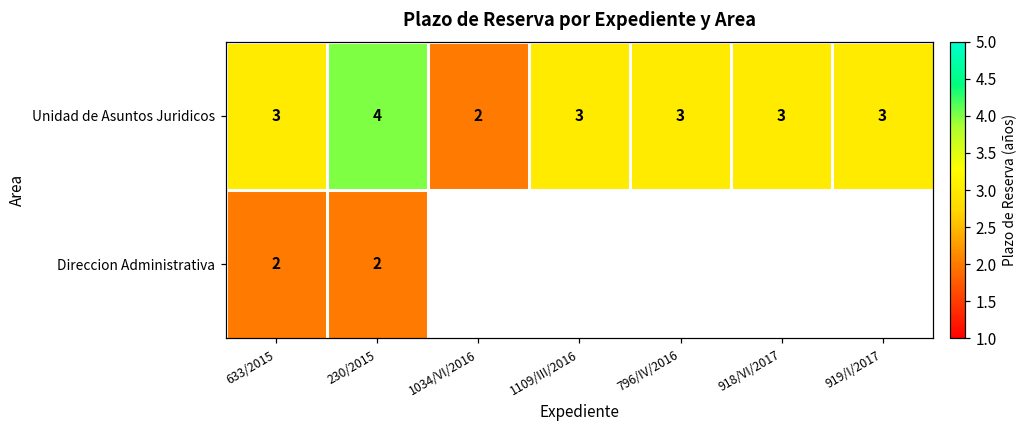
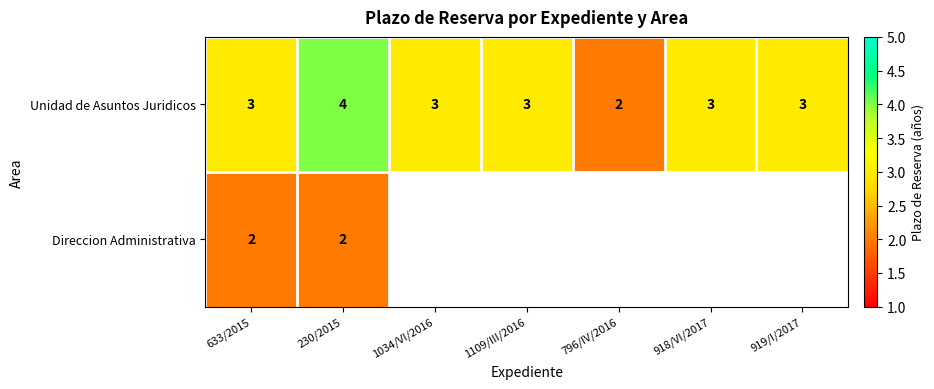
Unidad de Asuntos Juridicos, 1034/VI/2016: 2 -> 3
Unidad de Asuntos Juridicos, 796/IV/2016: 3 -> 2
